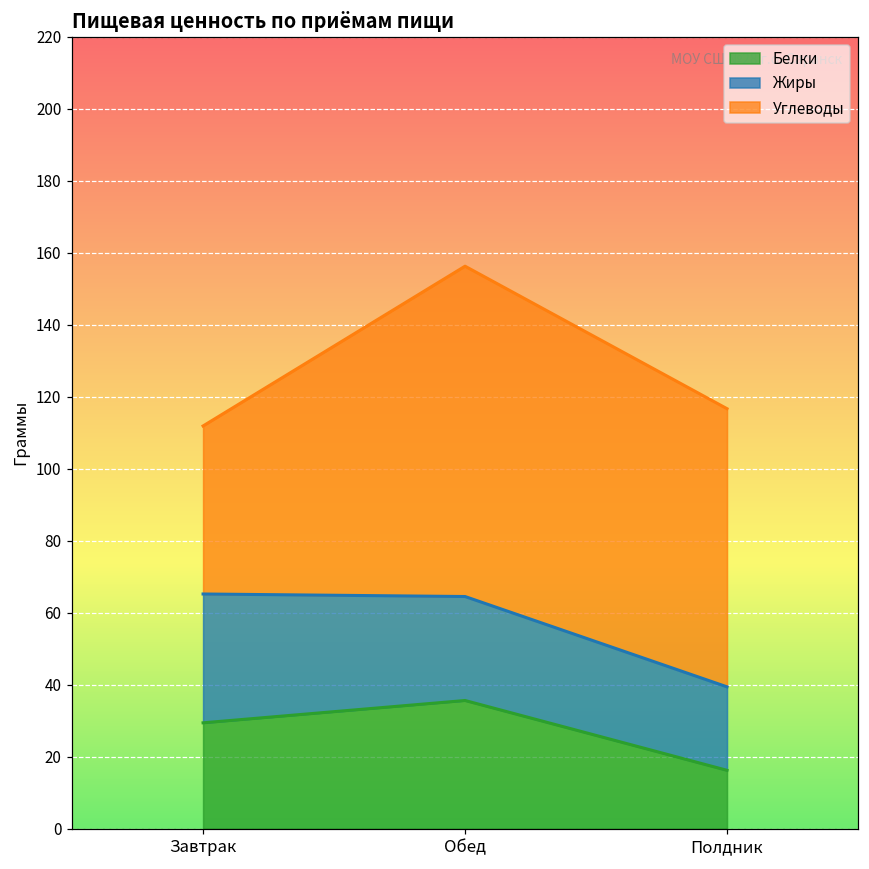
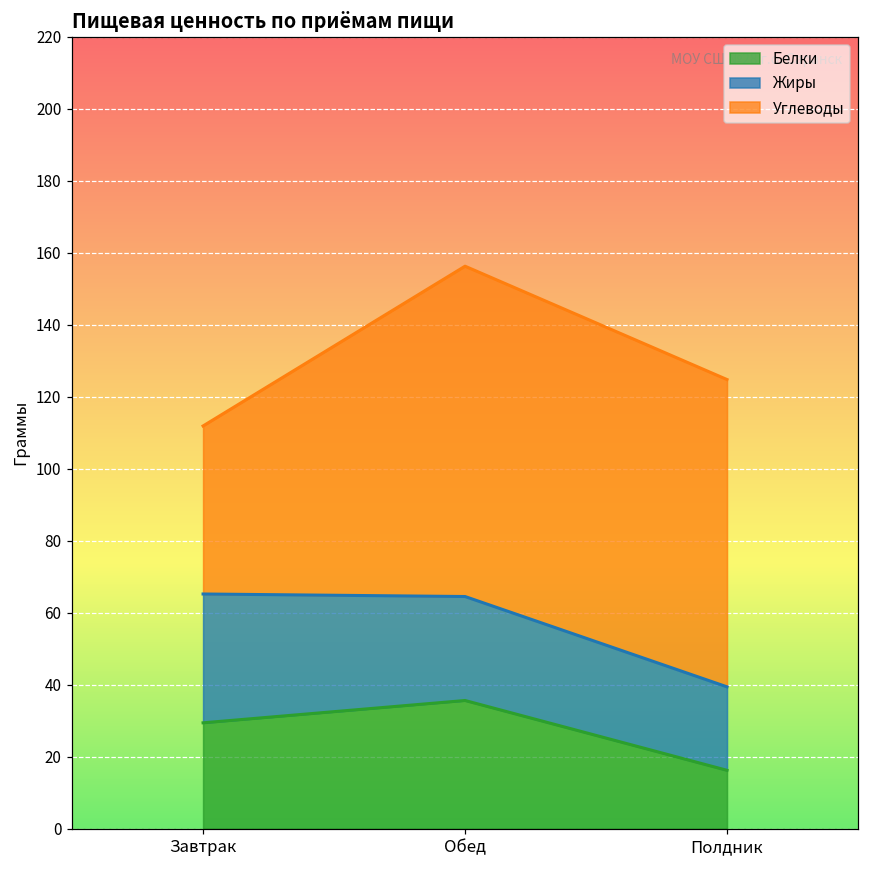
Углеводы, Полдник: 77 -> 85
